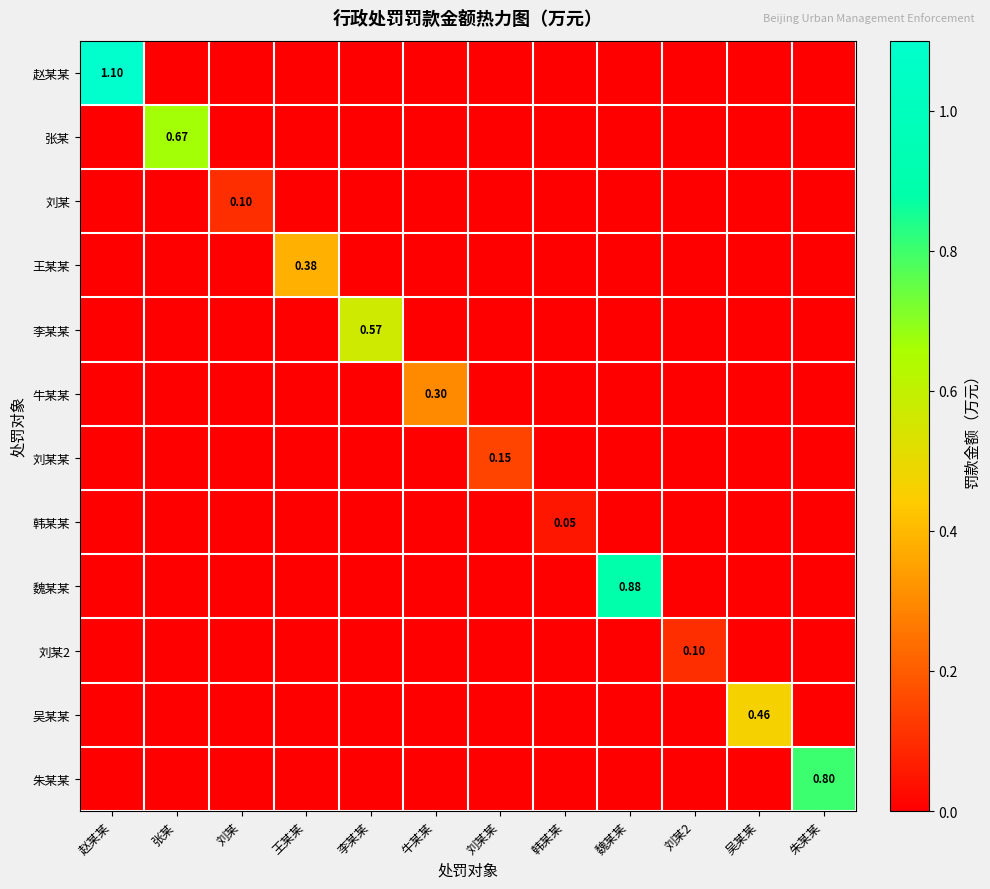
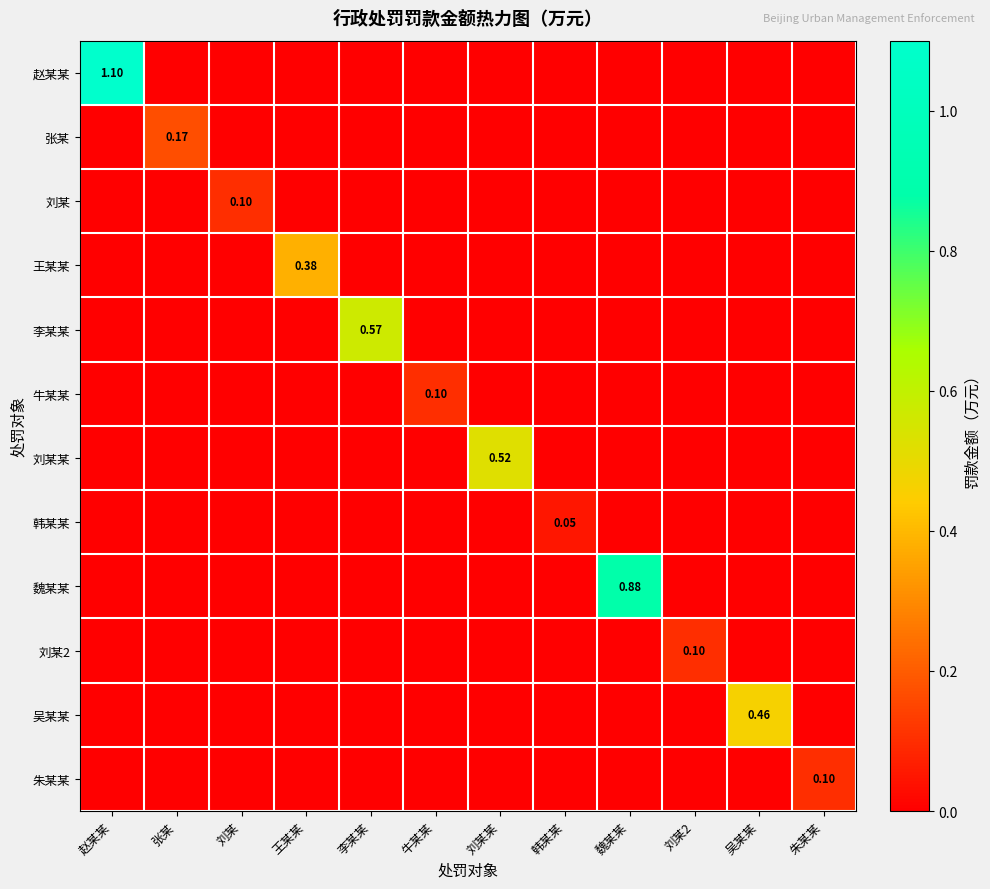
张某, 张某: 0.67 -> 0.17
牛某某, 牛某某: 0.30 -> 0.10
刘某某, 刘某某: 0.15 -> 0.52
朱某某, 朱某某: 0.80 -> 0.10
